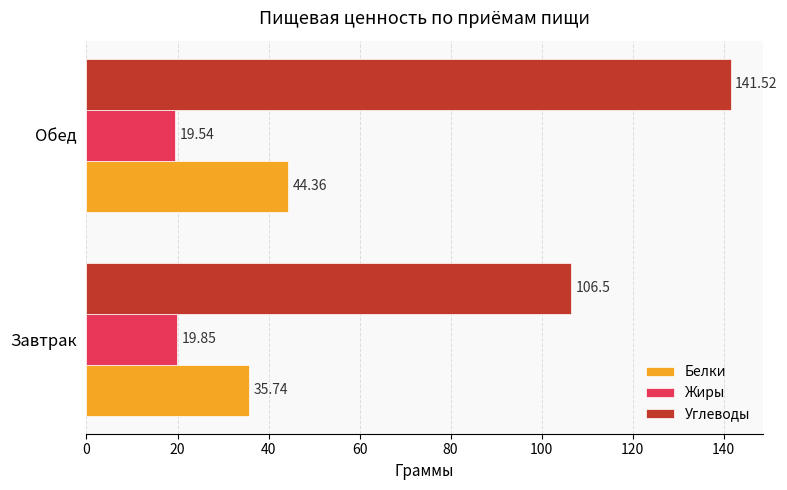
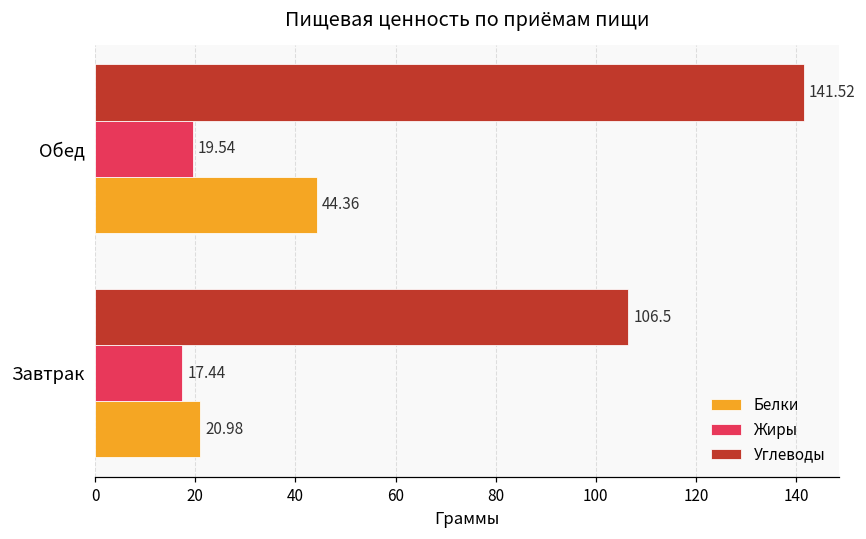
Жиры, Завтрак: 19.85 -> 17.44
Белки, Завтрак: 35.74 -> 20.98
